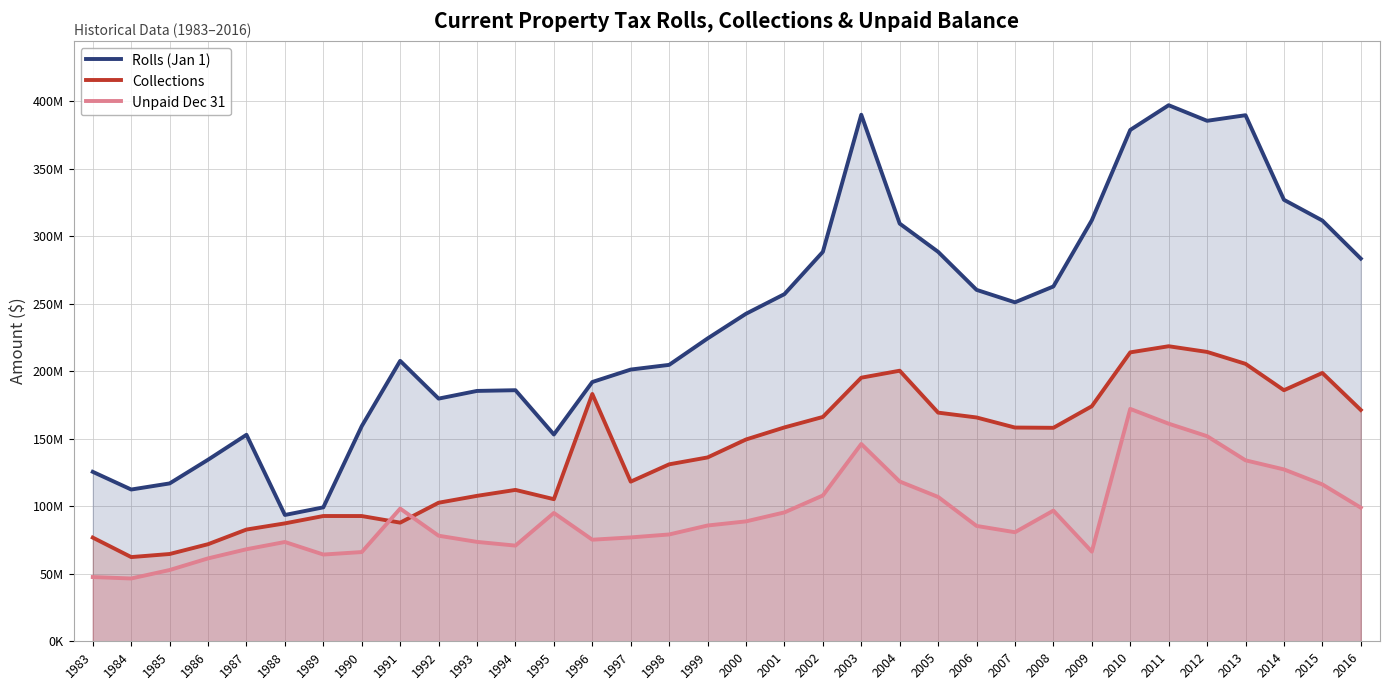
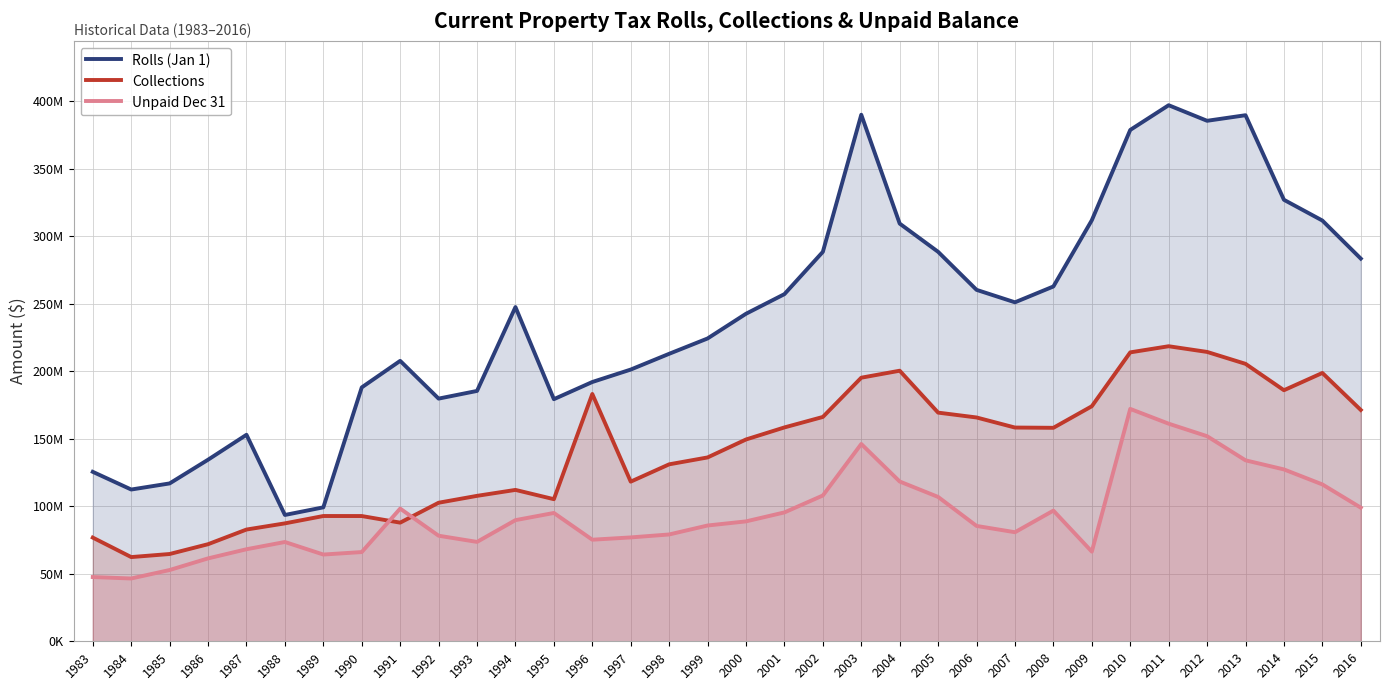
Rolls (Jan 1), 1990: 159000000 -> 188000000
Rolls (Jan 1), 1994: 186000000 -> 247000000
Unpaid Dec 31, 1994: 71000000 -> 90000000
Rolls (Jan 1), 1995: 153000000 -> 179000000
Rolls (Jan 1), 1998: 205000000 -> 213000000
